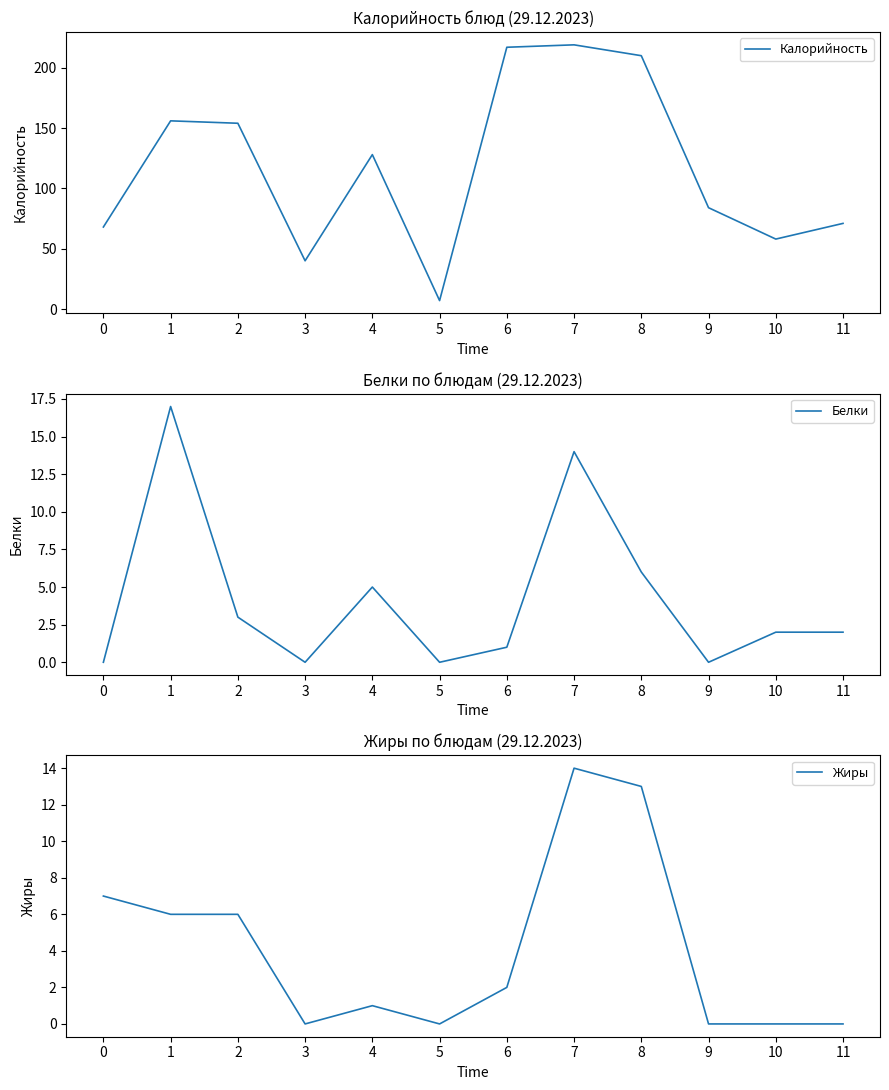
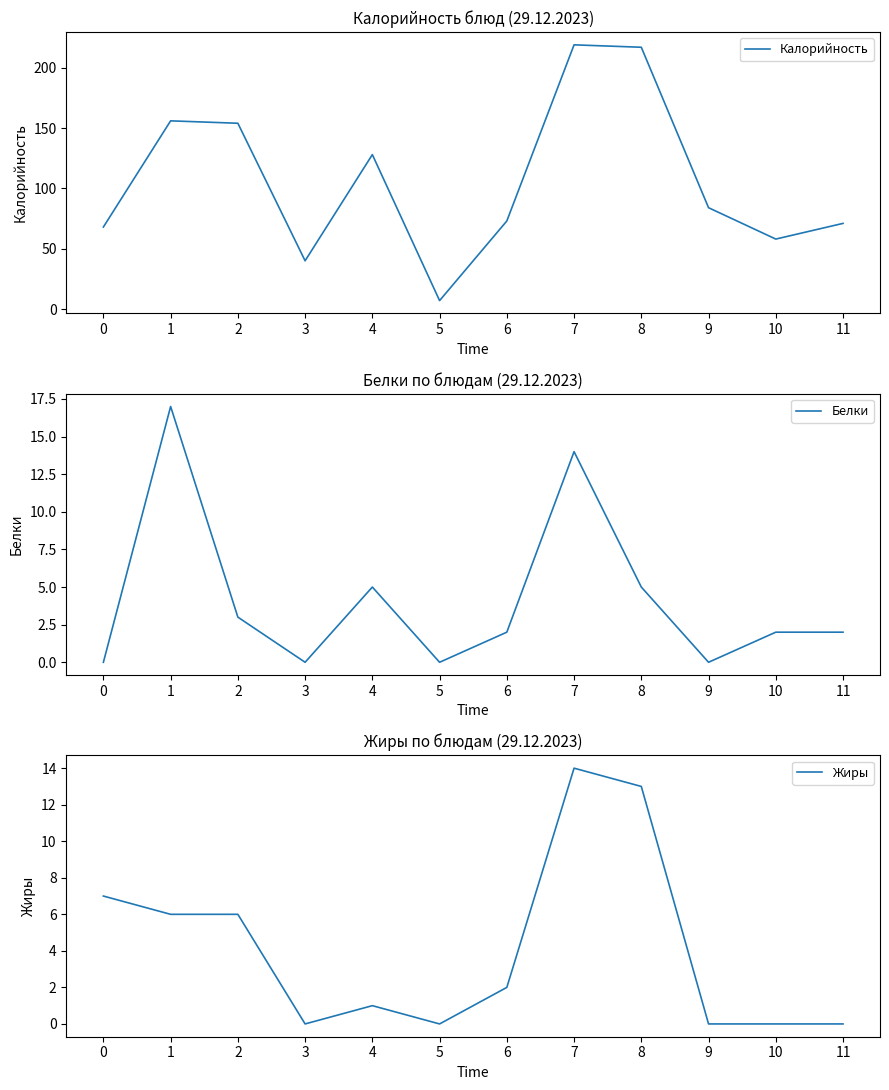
Калорийность блюд (29.12.2023), 6: 217 -> 73
Калорийность блюд (29.12.2023), 8: 210 -> 217
Белки по блюдам (29.12.2023), 6: 1 -> 2
Белки по блюдам (29.12.2023), 8: 6 -> 5
